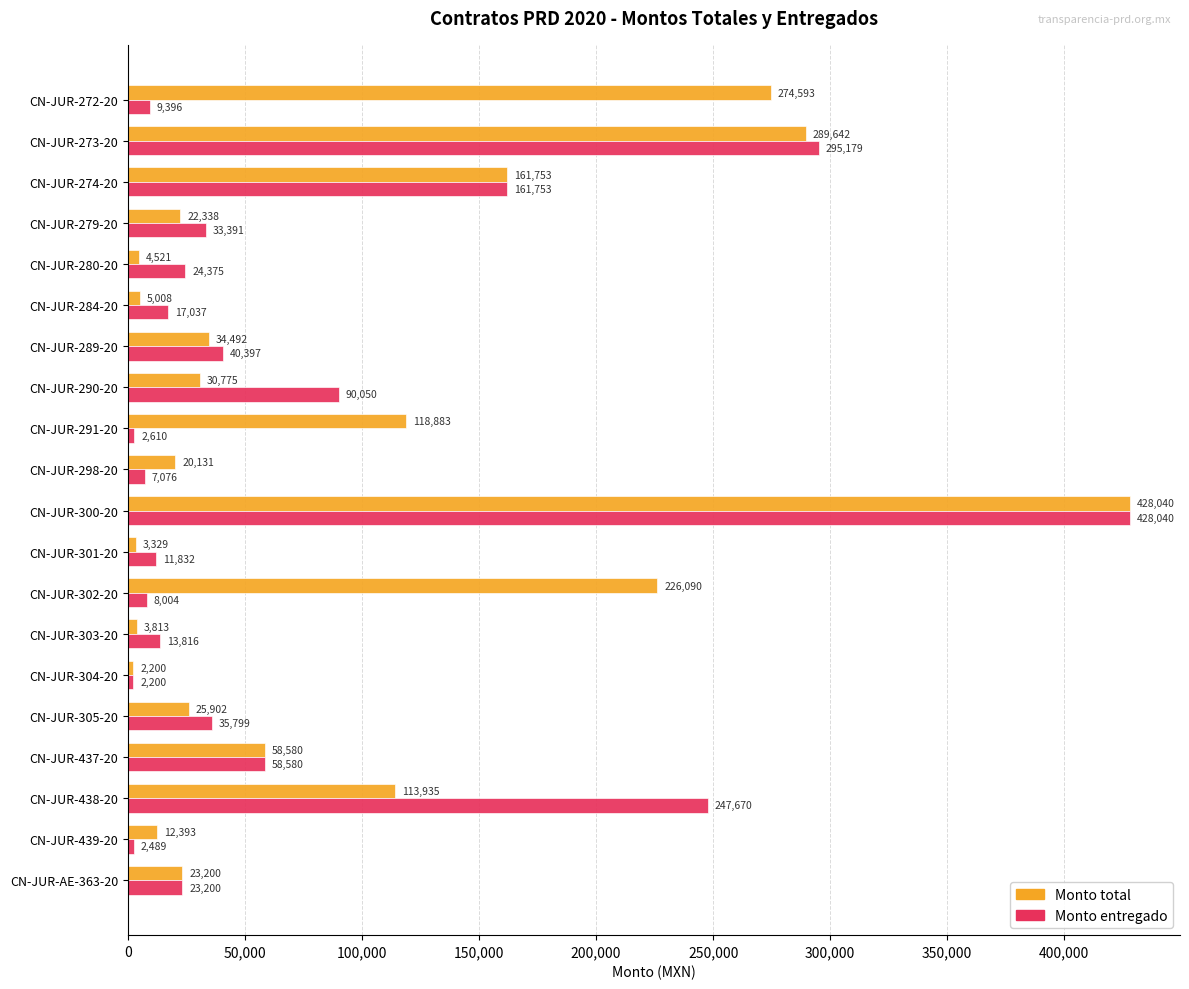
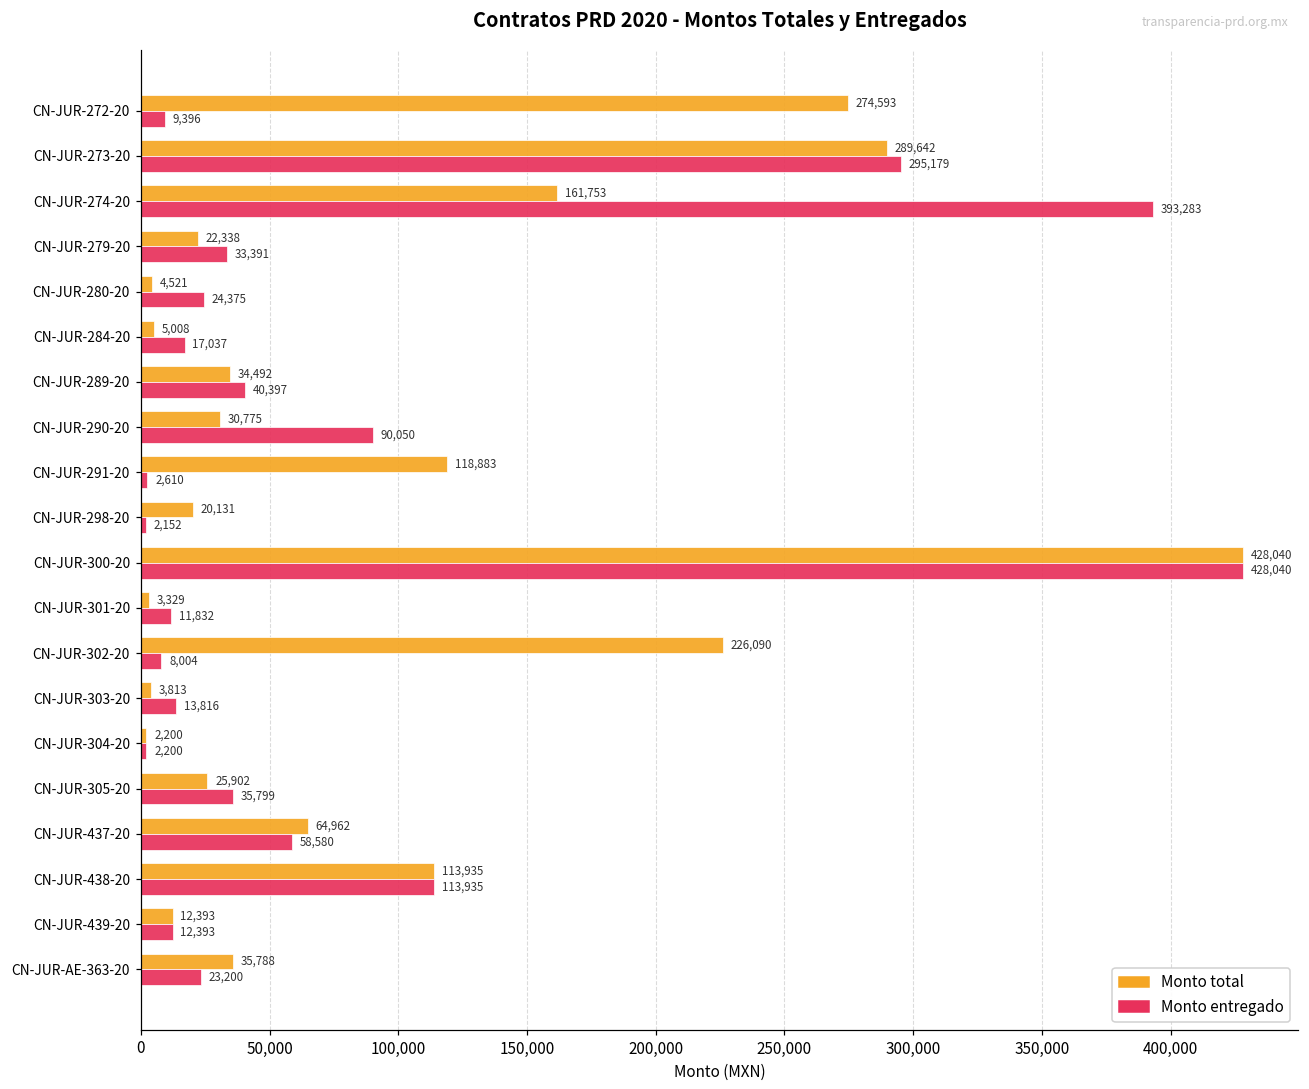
Monto entregado, CN-JUR-274-20: 161,753 -> 393,283
Monto entregado, CN-JUR-298-20: 7,076 -> 2,152
Monto total, CN-JUR-437-20: 58,580 -> 64,962
Monto entregado, CN-JUR-438-20: 247,670 -> 113,935
Monto entregado, CN-JUR-439-20: 2,489 -> 12,393
Monto total, CN-JUR-AE-363-20: 23,200 -> 35,788
